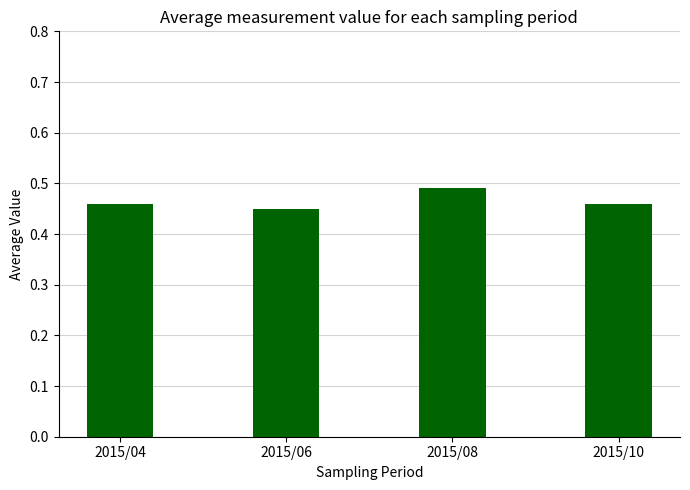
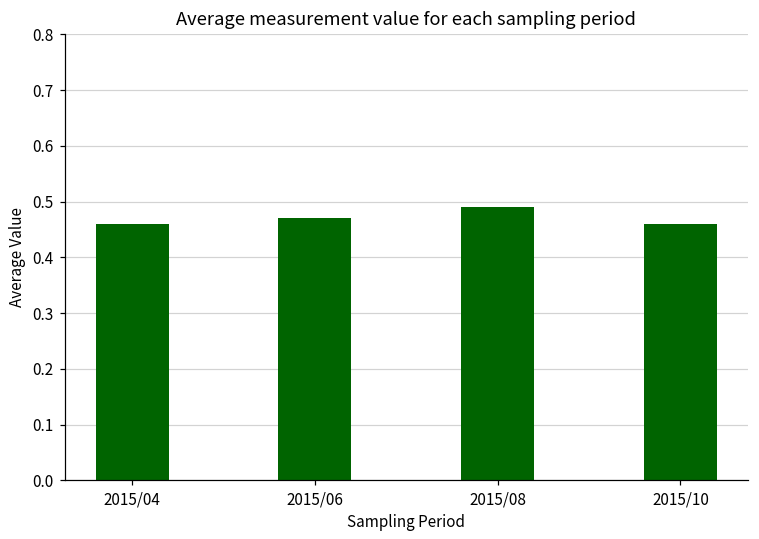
2015/06: 0.45 -> 0.47
